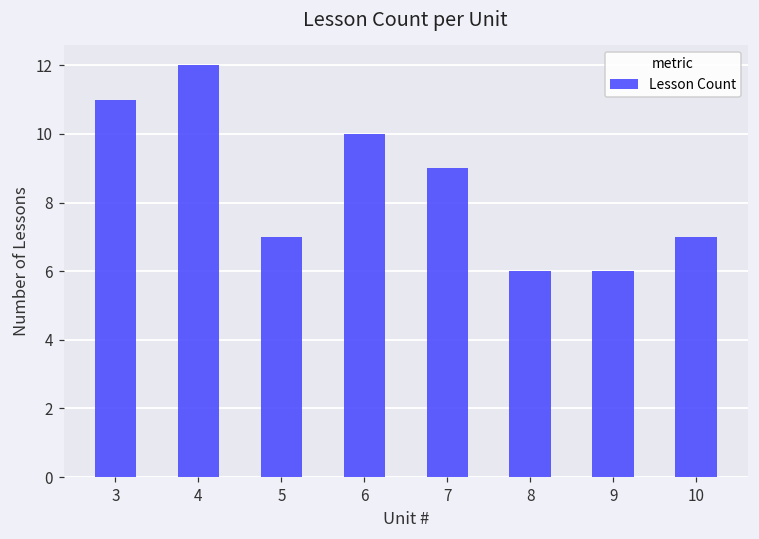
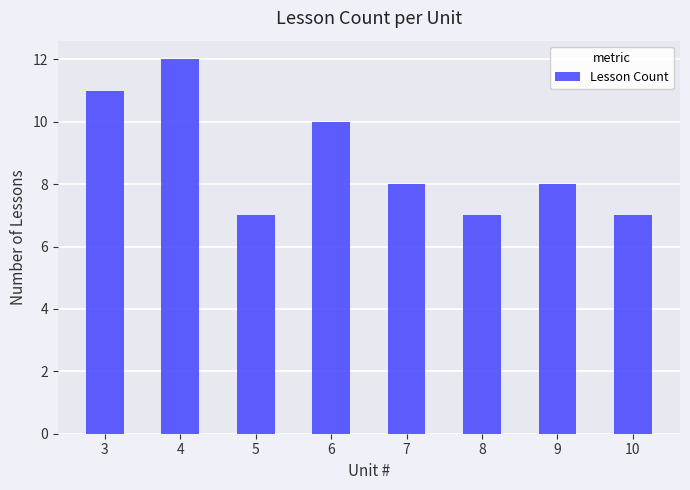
7: 9 -> 8
8: 6 -> 7
9: 6 -> 8
